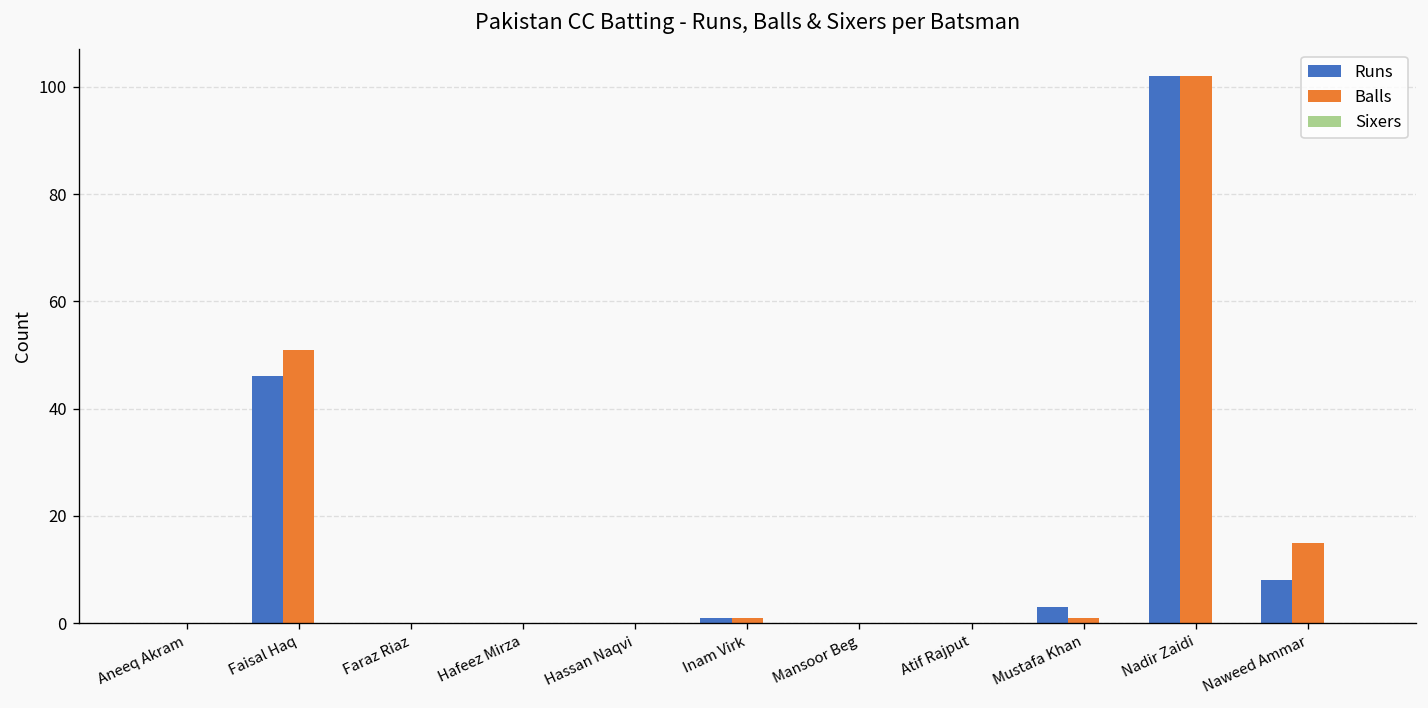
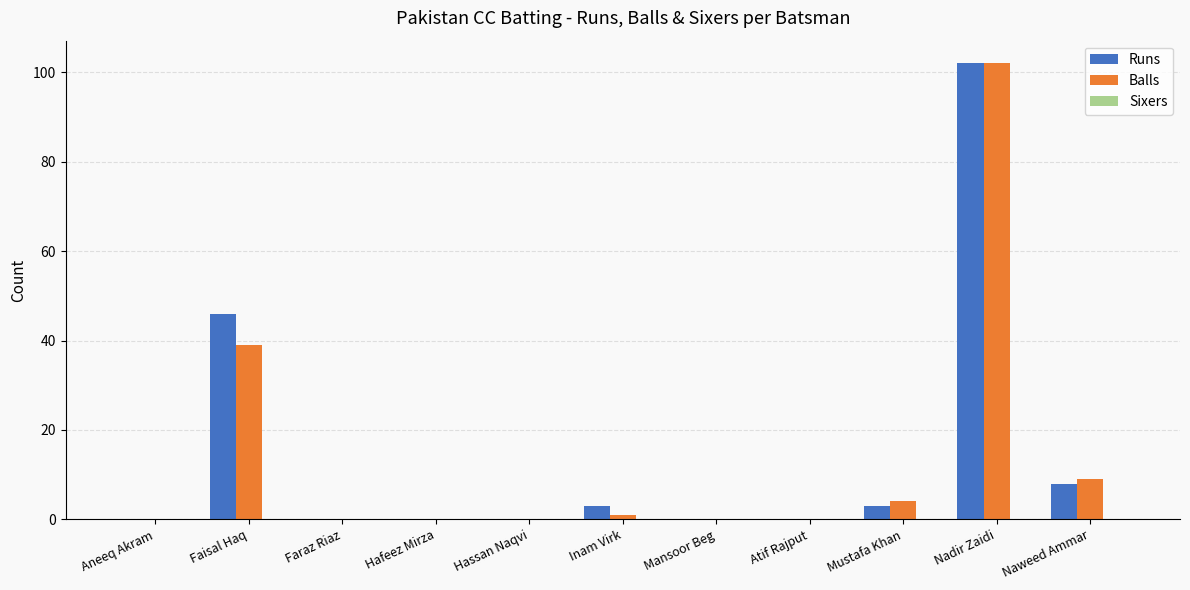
Balls, Faisal Haq: 51 -> 39
Runs, Inam Virk: 1 -> 3
Balls, Mustafa Khan: 1 -> 4
Balls, Naweed Ammar: 15 -> 9
